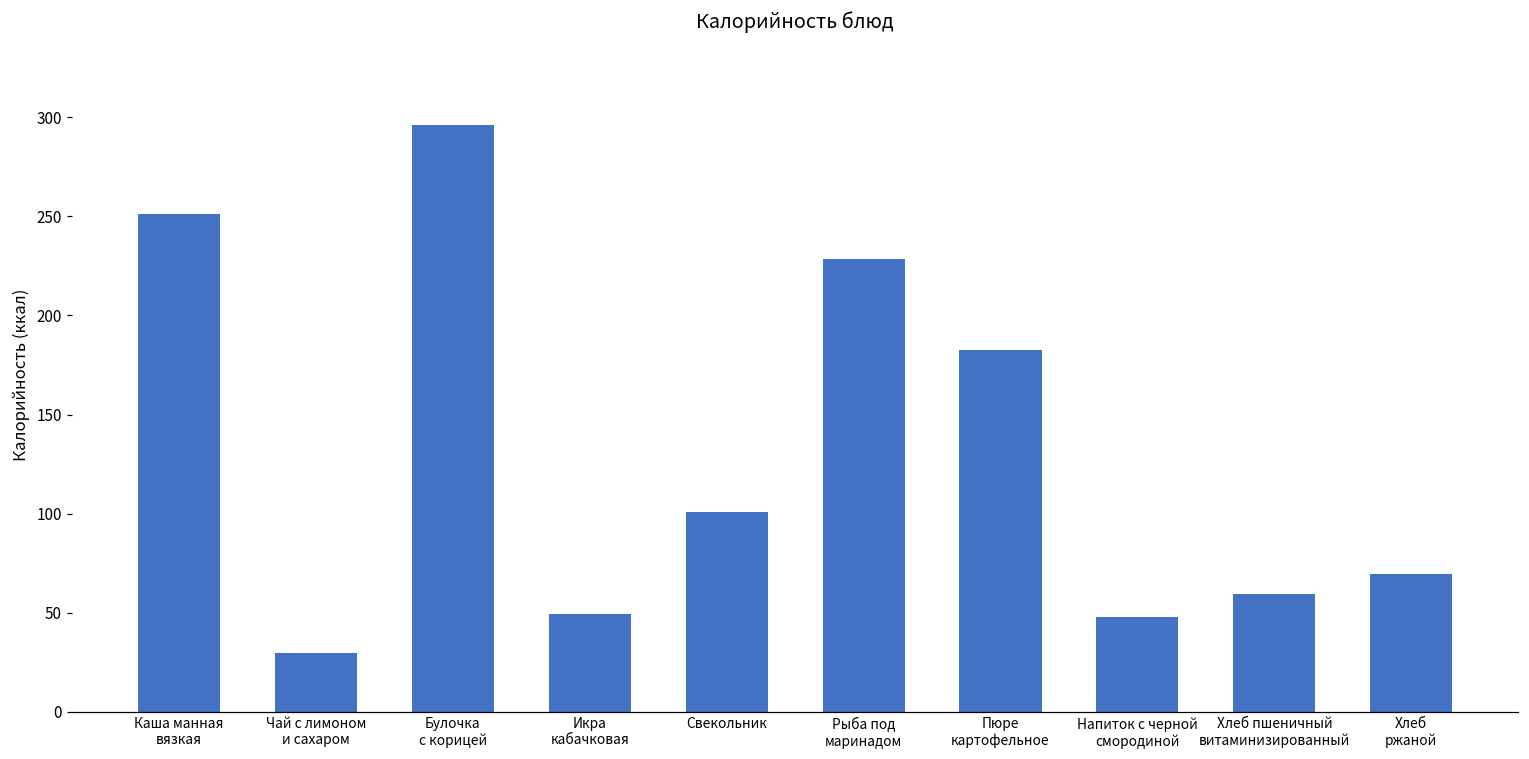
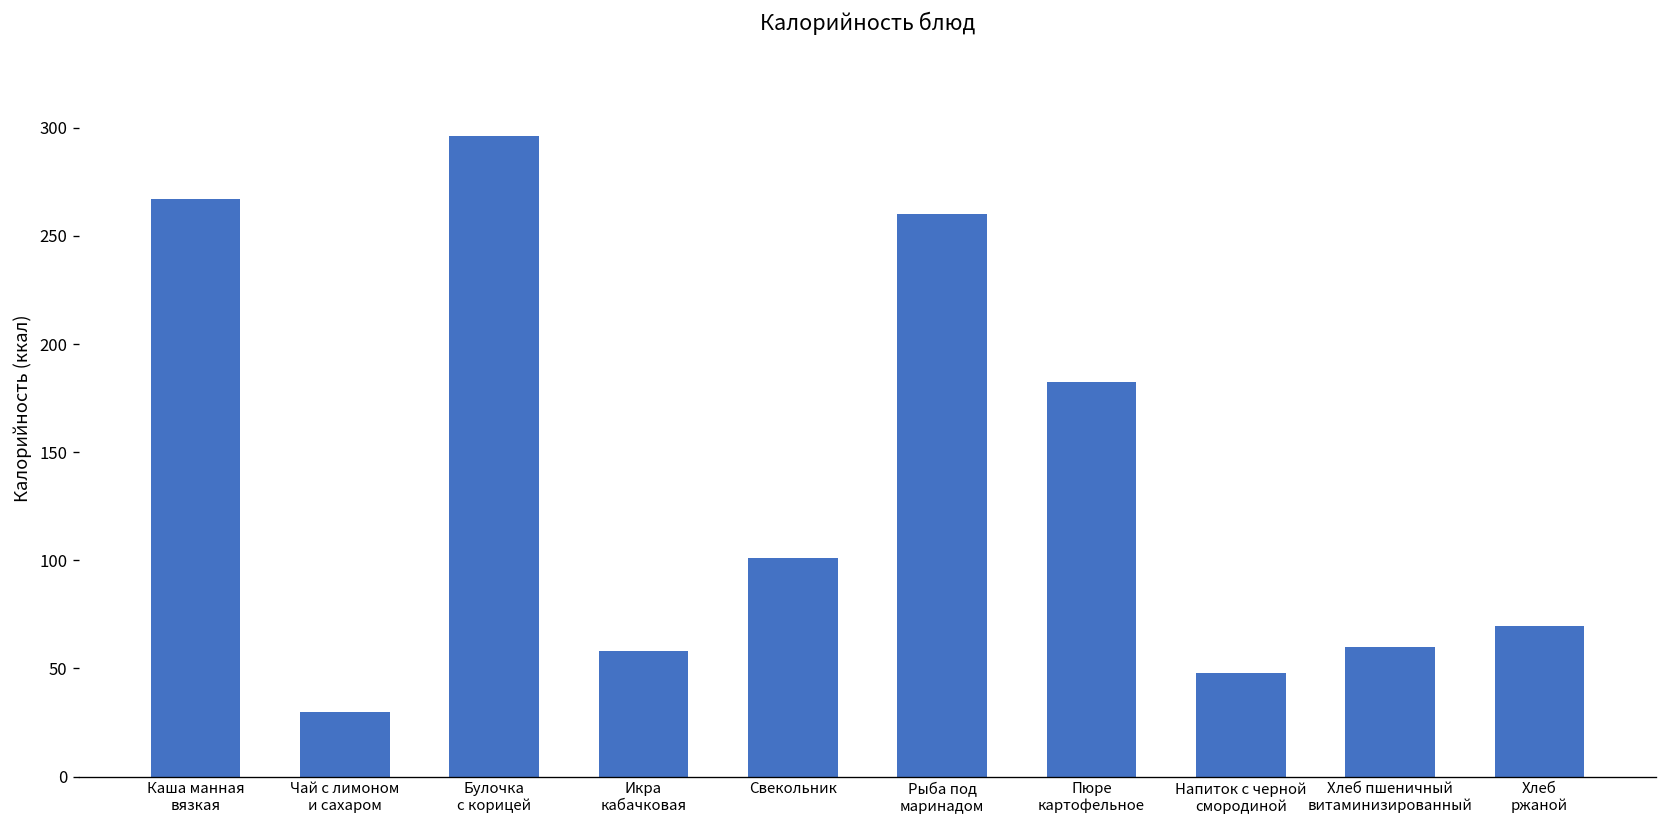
Каша манная вязкая: 251 -> 267
Икра кабачковая: 49 -> 58
Рыба под маринадом: 229 -> 260
